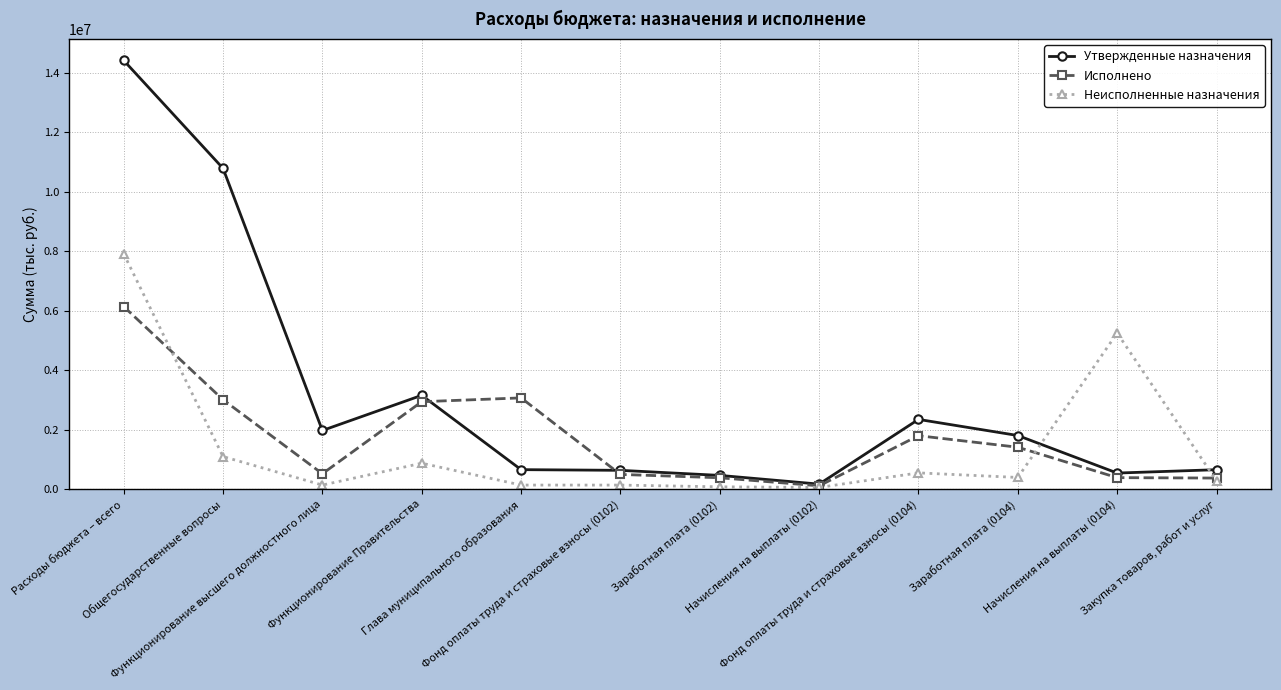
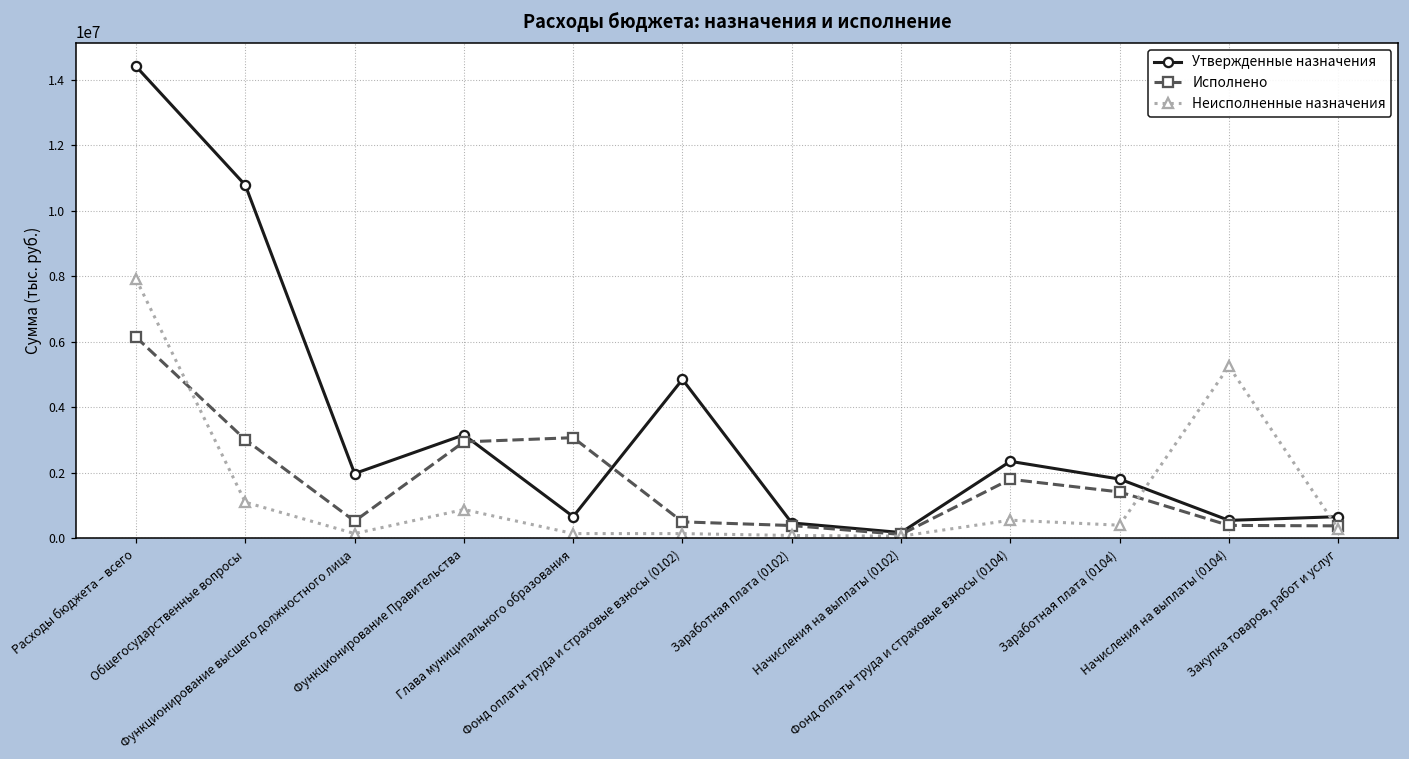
Утвержденные назначения, Фонд оплаты труда и страховые взносы (0102): 600000 -> 4800000
